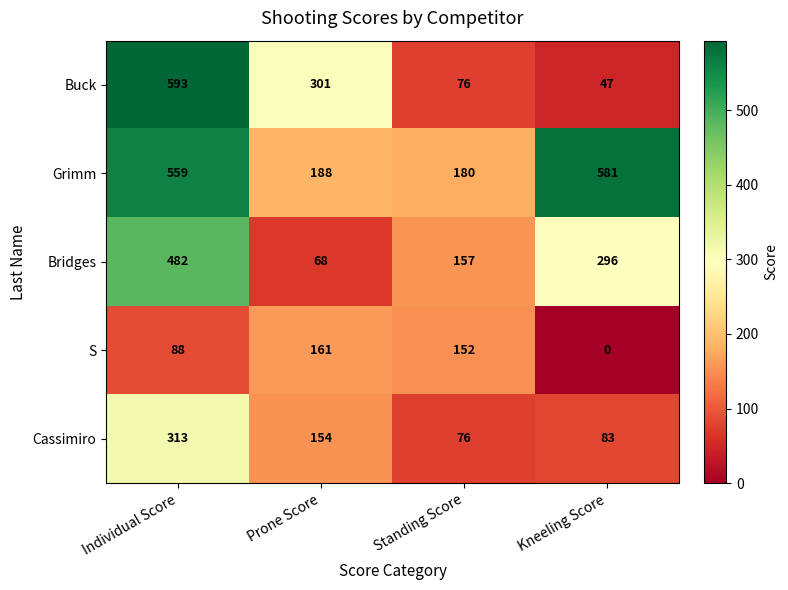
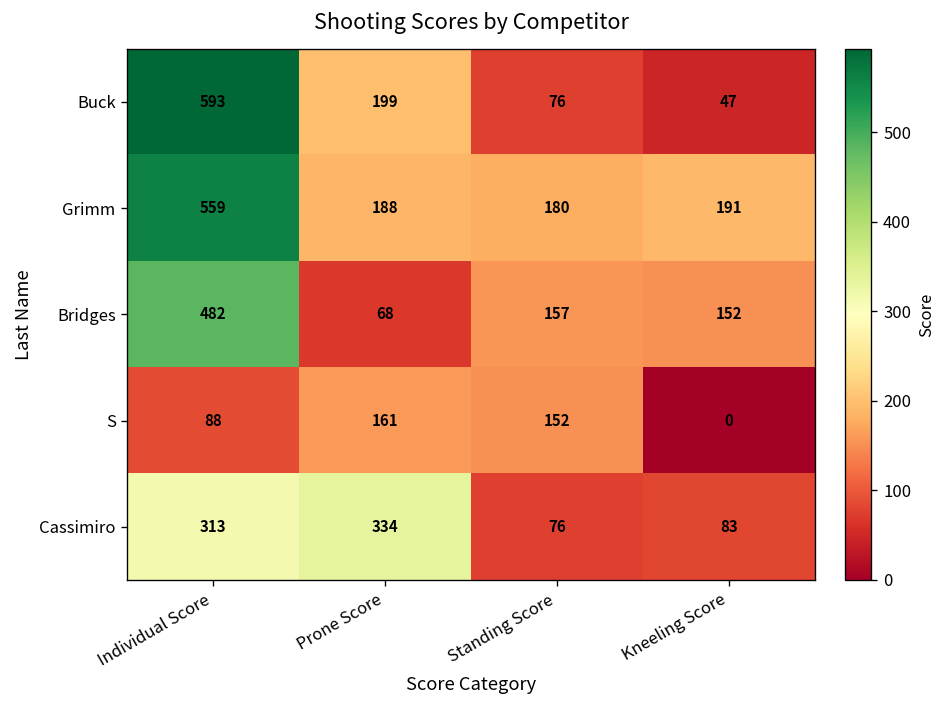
Buck, Prone Score: 301 -> 199
Grimm, Kneeling Score: 581 -> 191
Bridges, Kneeling Score: 296 -> 152
Cassimiro, Prone Score: 154 -> 334
